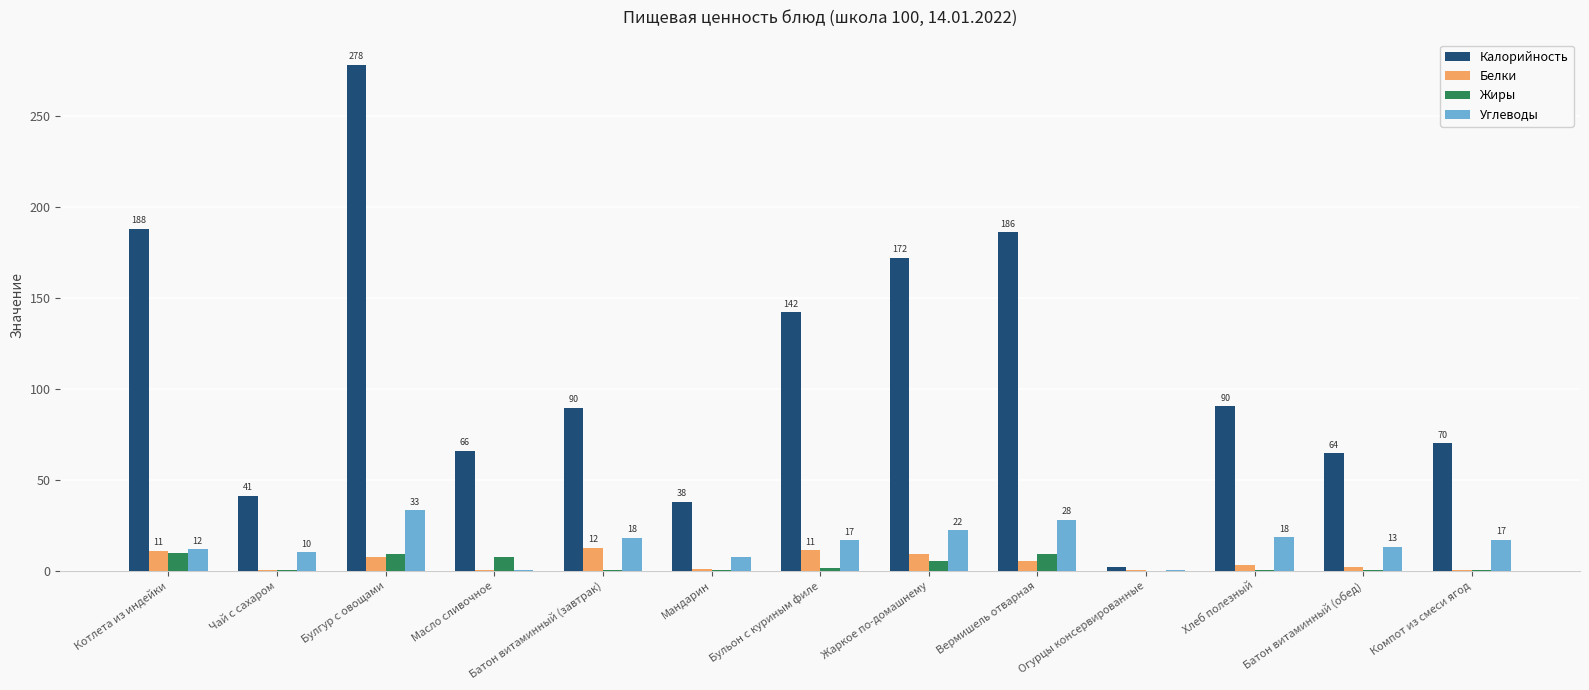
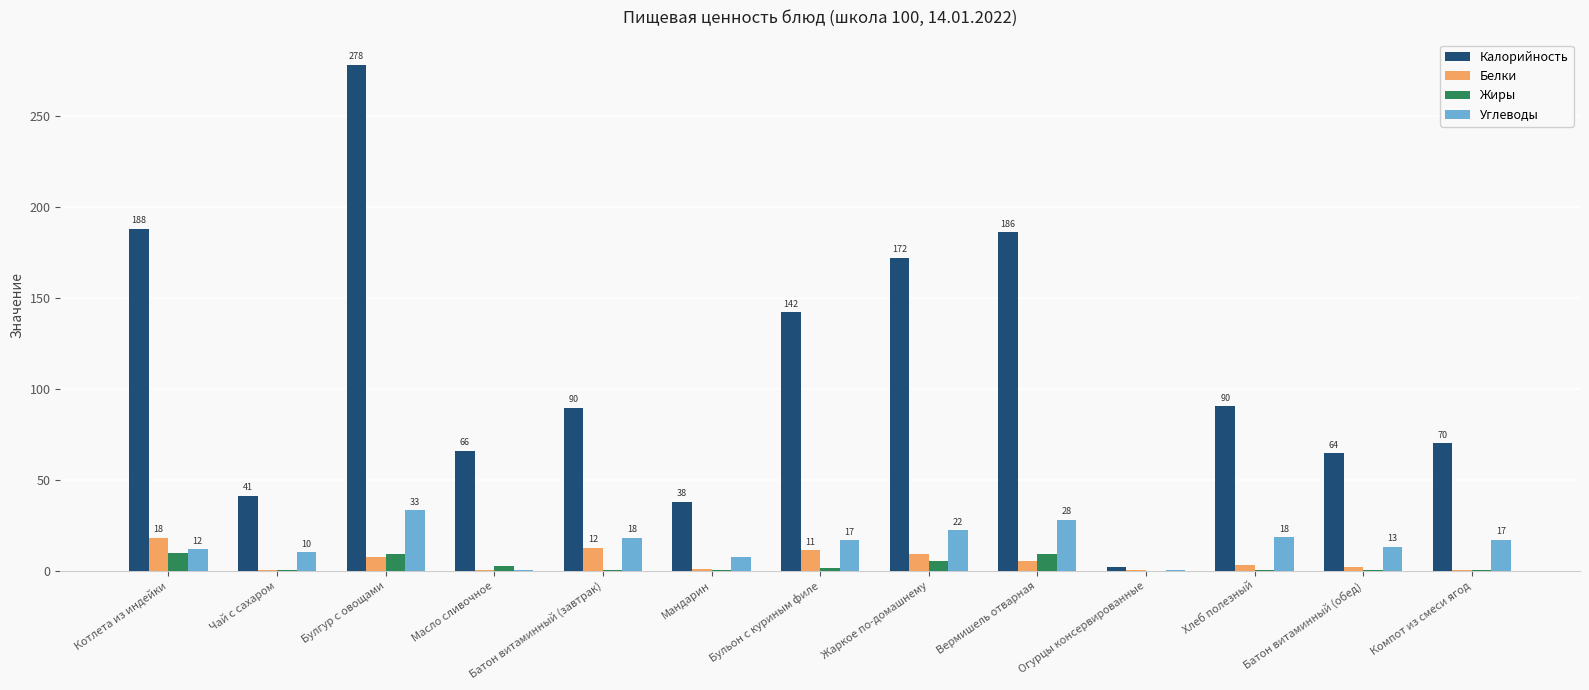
Белки, Котлета из индейки: 11 -> 18
Жиры, Масло сливочное: 7 -> 3
